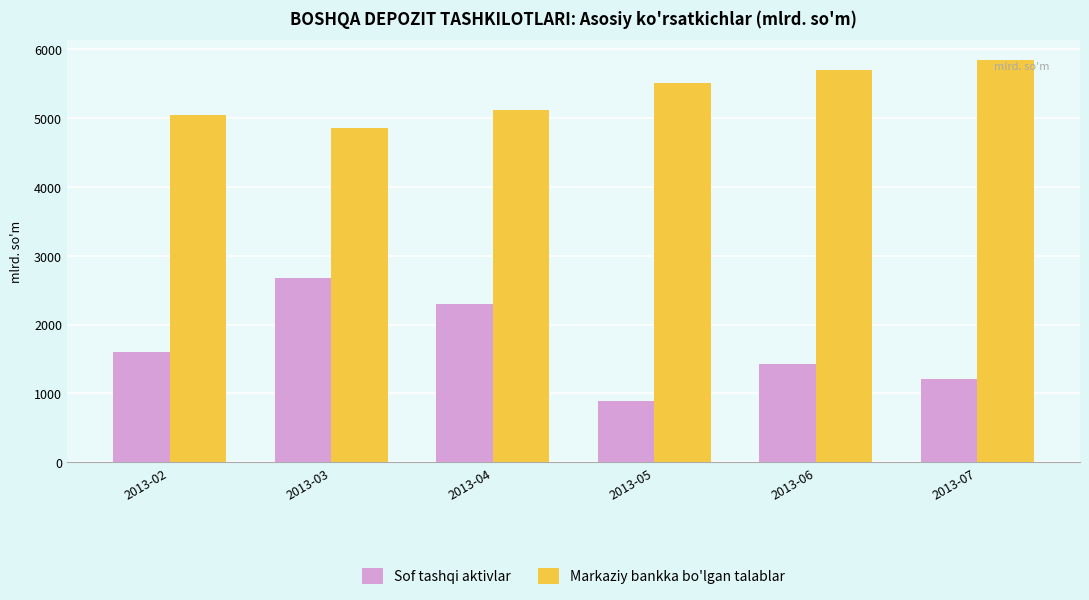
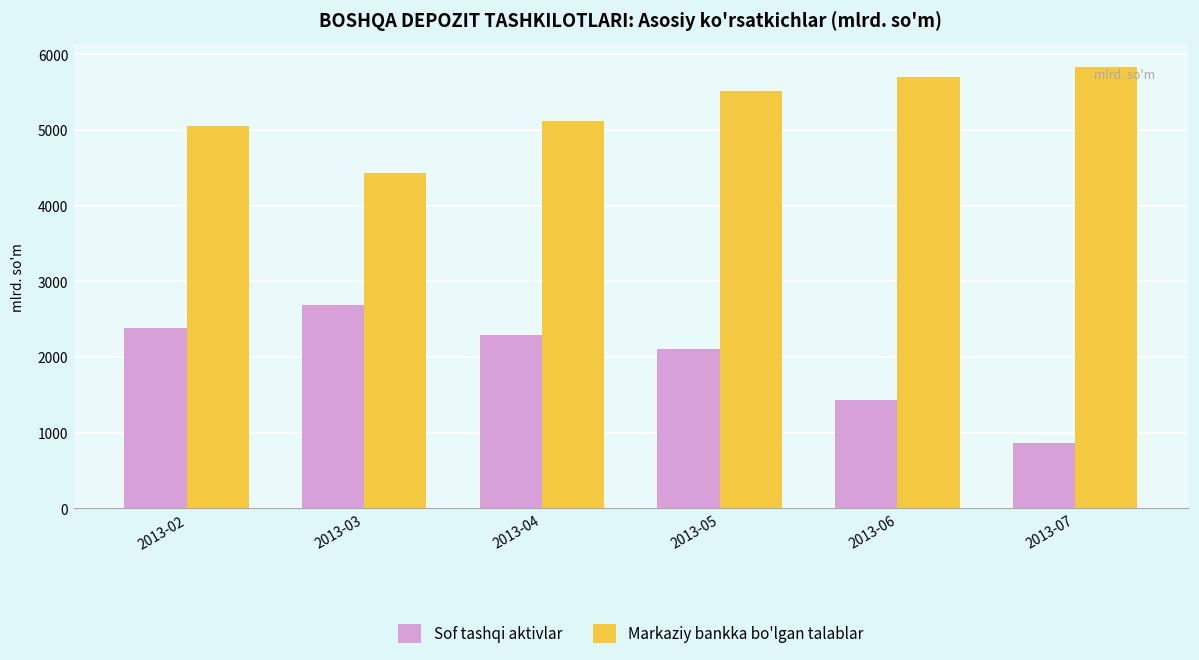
Sof tashqi aktivlar, 2013-02: 1600 -> 2400
Markaziy bankka bo'lgan talablar, 2013-03: 4900 -> 4400
Sof tashqi aktivlar, 2013-05: 900 -> 2100
Sof tashqi aktivlar, 2013-07: 1200 -> 900
